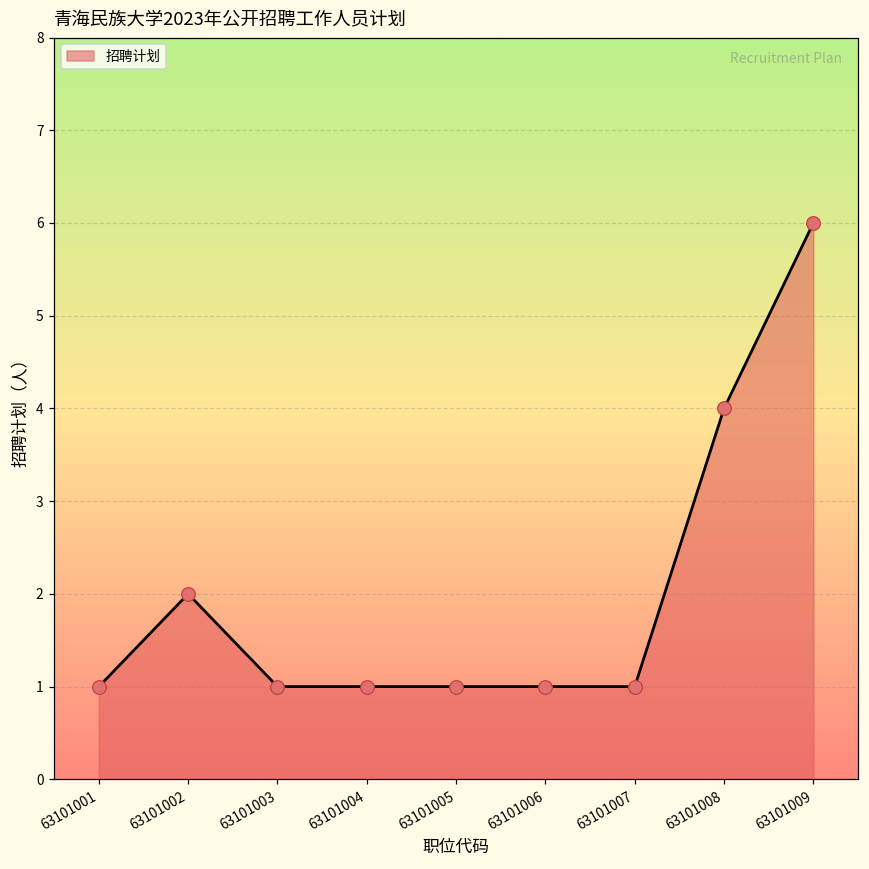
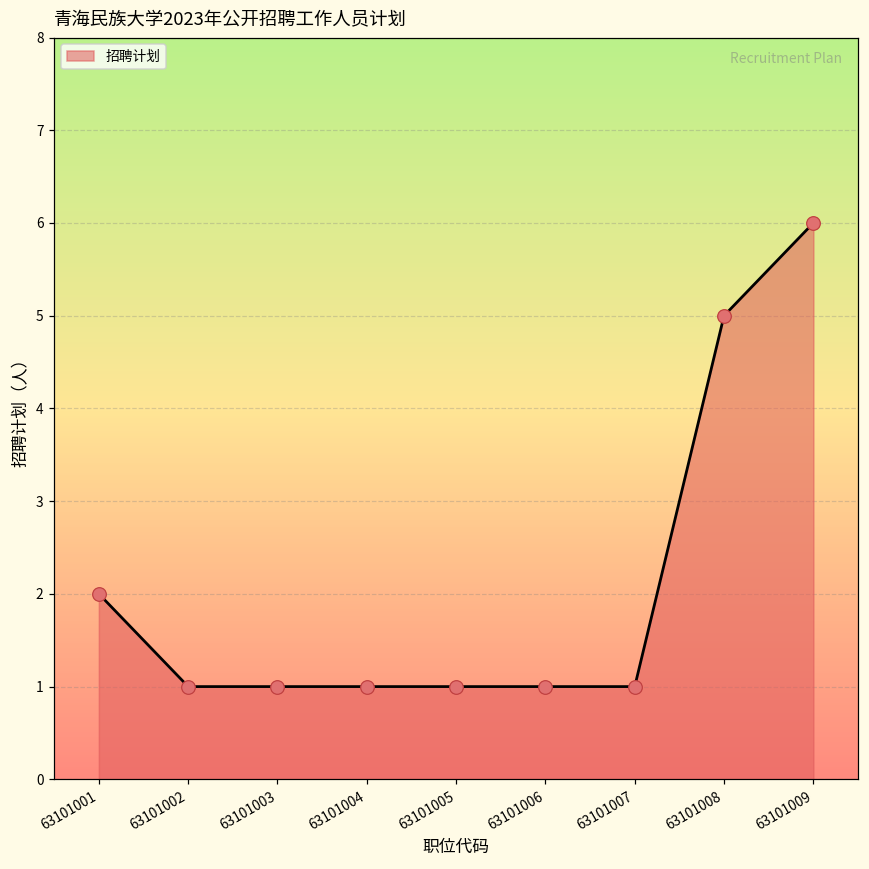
63101001: 1 -> 2
63101002: 2 -> 1
63101008: 4 -> 5
